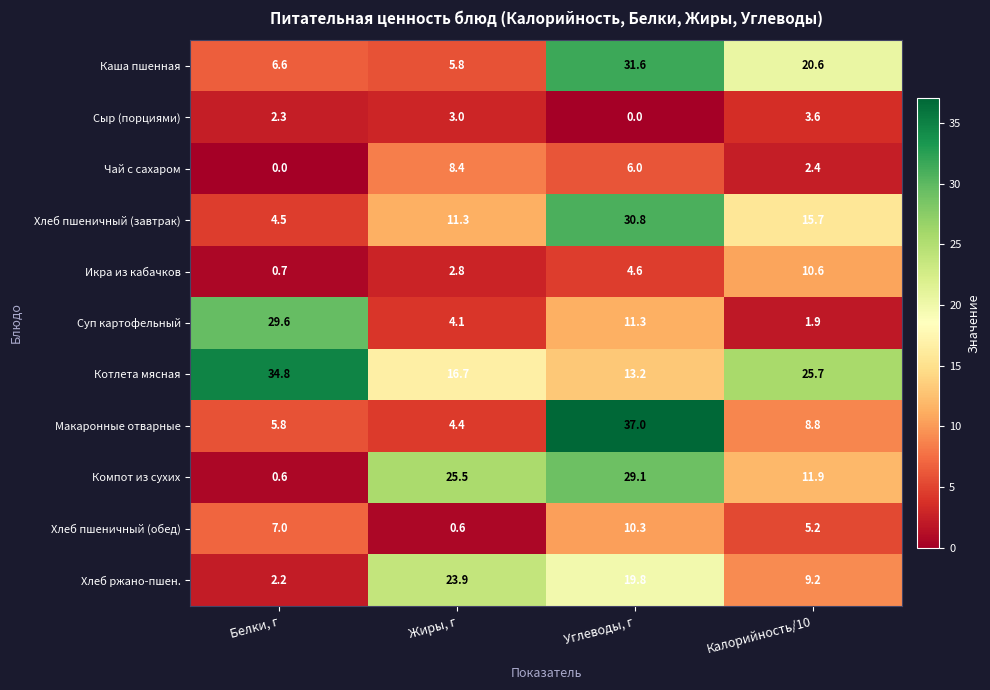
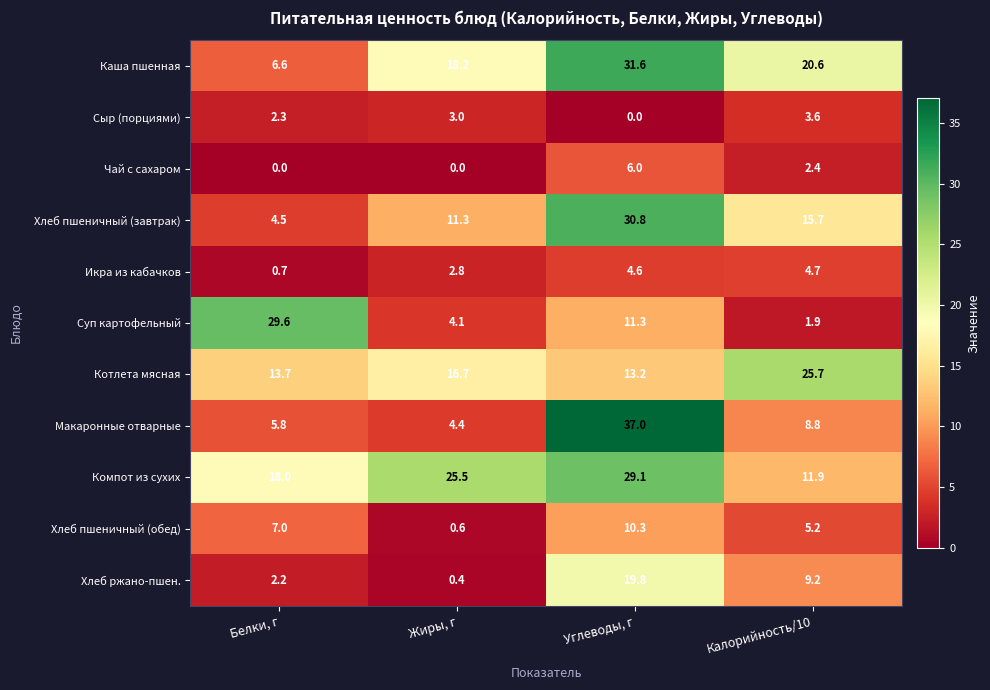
Каша пшенная, Жиры, г: 5.8 -> 18.2
Чай с сахаром, Жиры, г: 8.4 -> 0.0
Икра из кабачков, Калорийность/10: 10.6 -> 4.7
Котлета мясная, Белки, г: 34.8 -> 13.7
Компот из сухих, Белки, г: 0.6 -> 18.0
Хлеб ржано-пшен., Жиры, г: 23.9 -> 0.4
